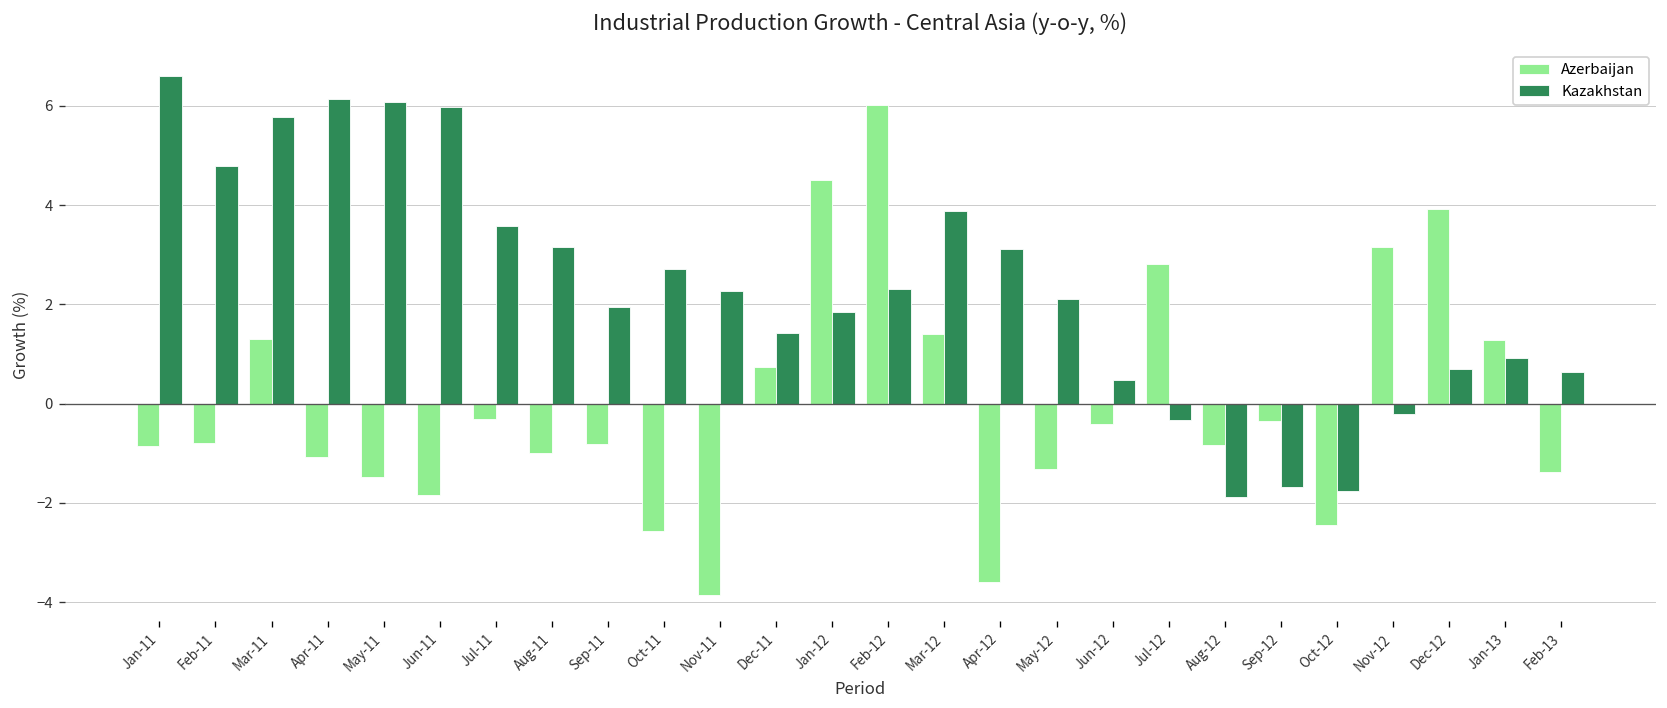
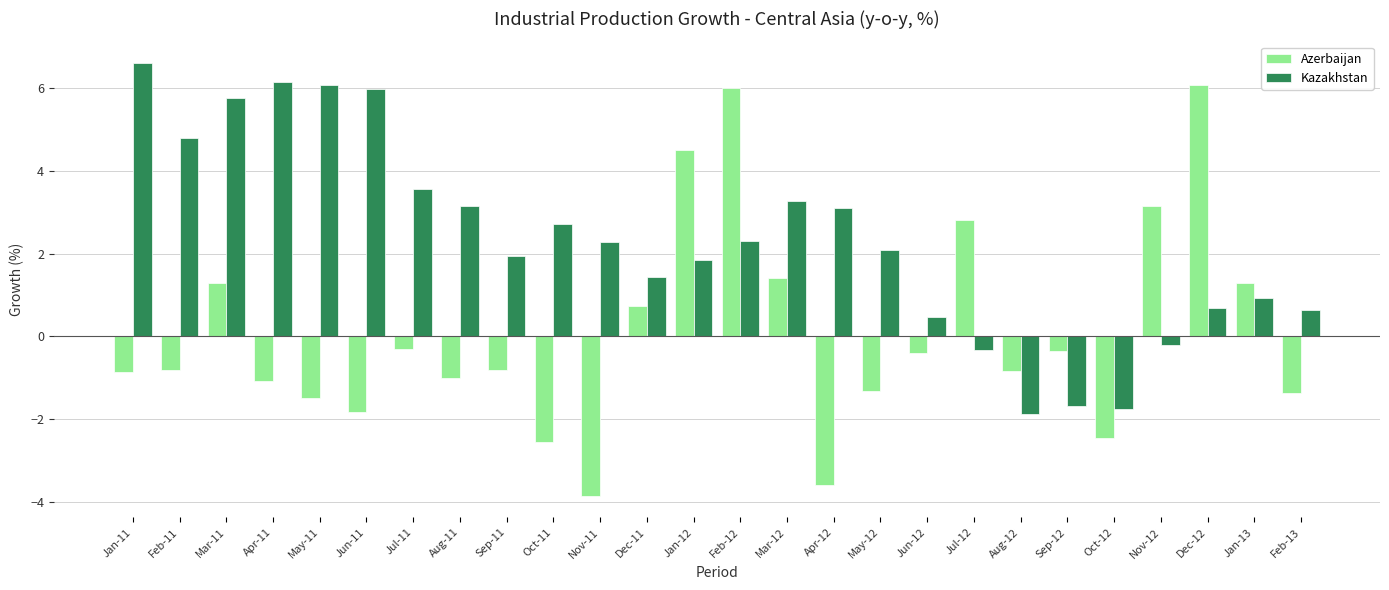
Kazakhstan, Mar-12: 3.9 -> 3.3
Azerbaijan, Dec-12: 3.9 -> 6.1
